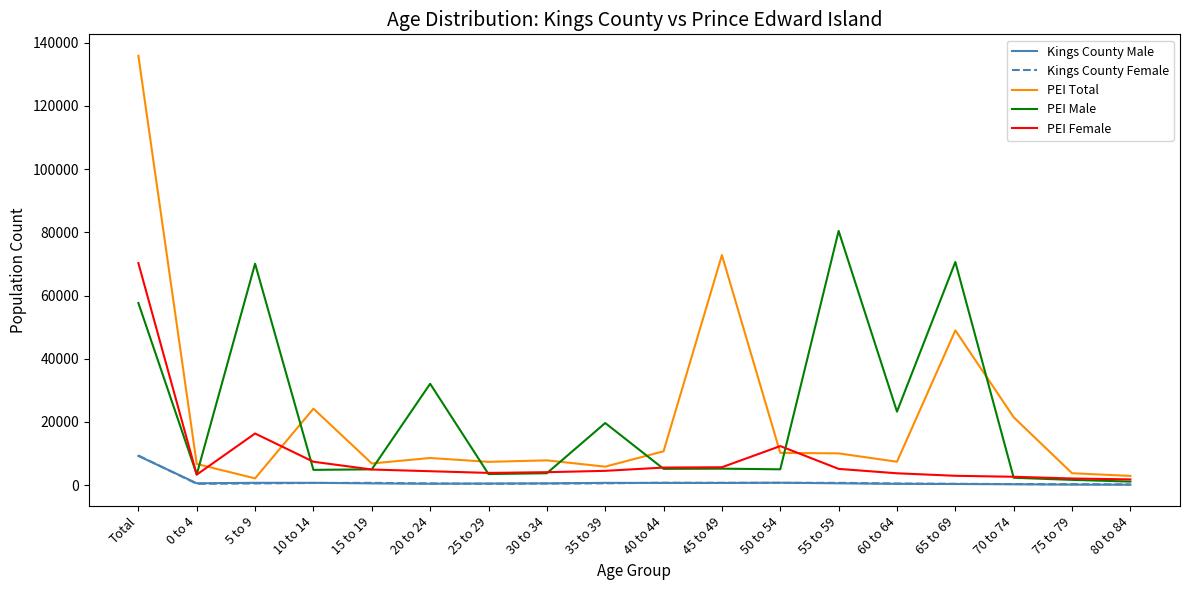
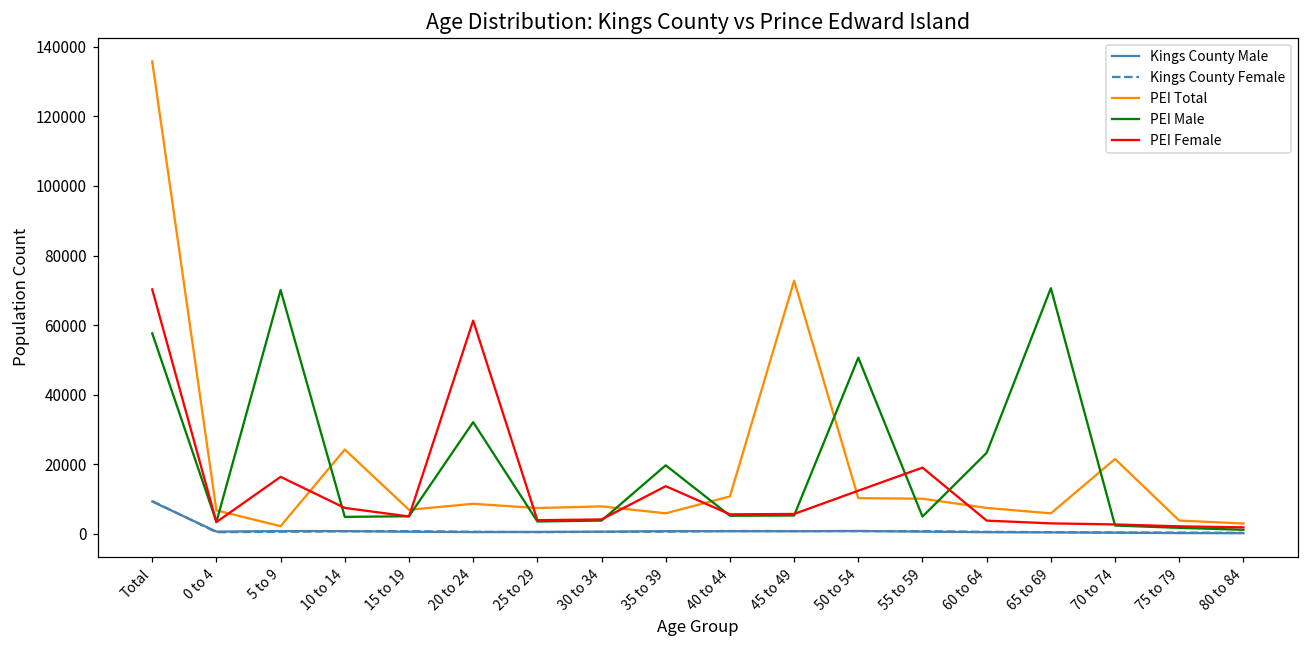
PEI Female, 20 to 24: 4000 -> 61000
PEI Female, 35 to 39: 5000 -> 14000
PEI Male, 50 to 54: 5000 -> 51000
PEI Male, 55 to 59: 80000 -> 5000
PEI Female, 55 to 59: 5000 -> 19000
PEI Total, 65 to 69: 49000 -> 6000
